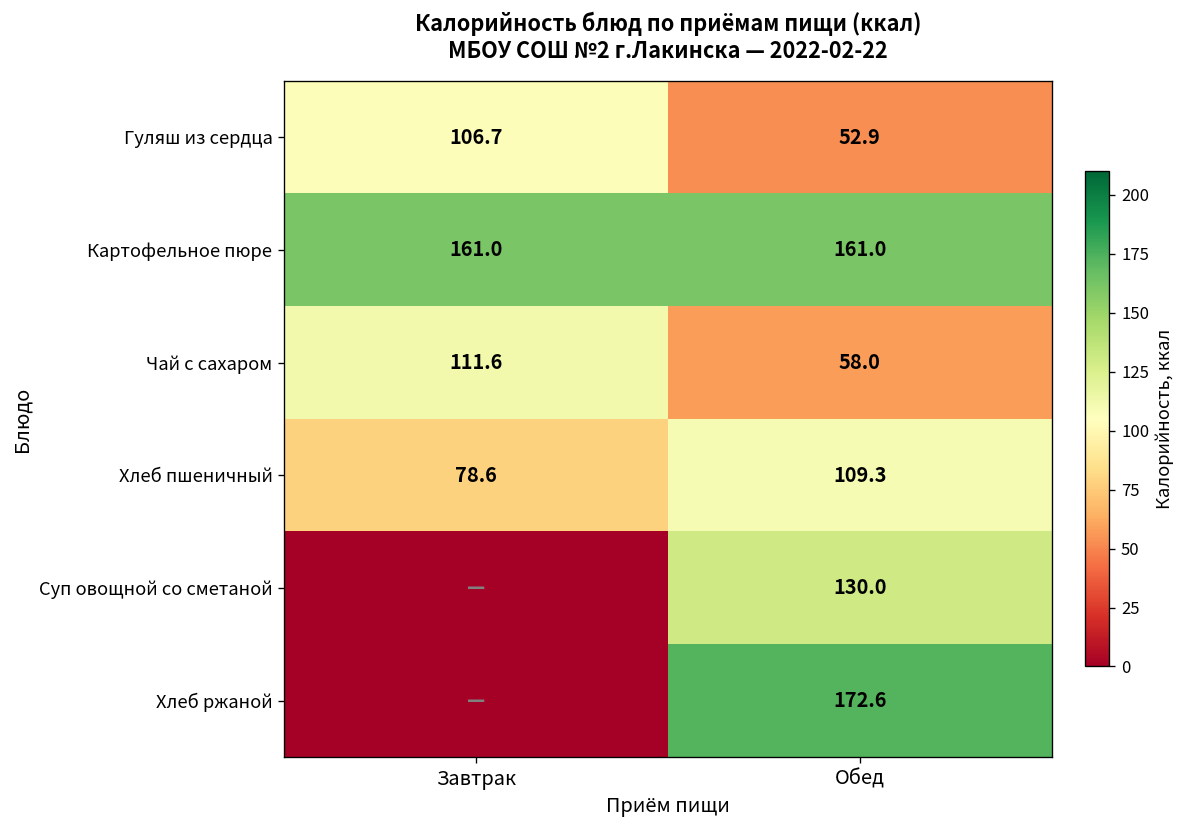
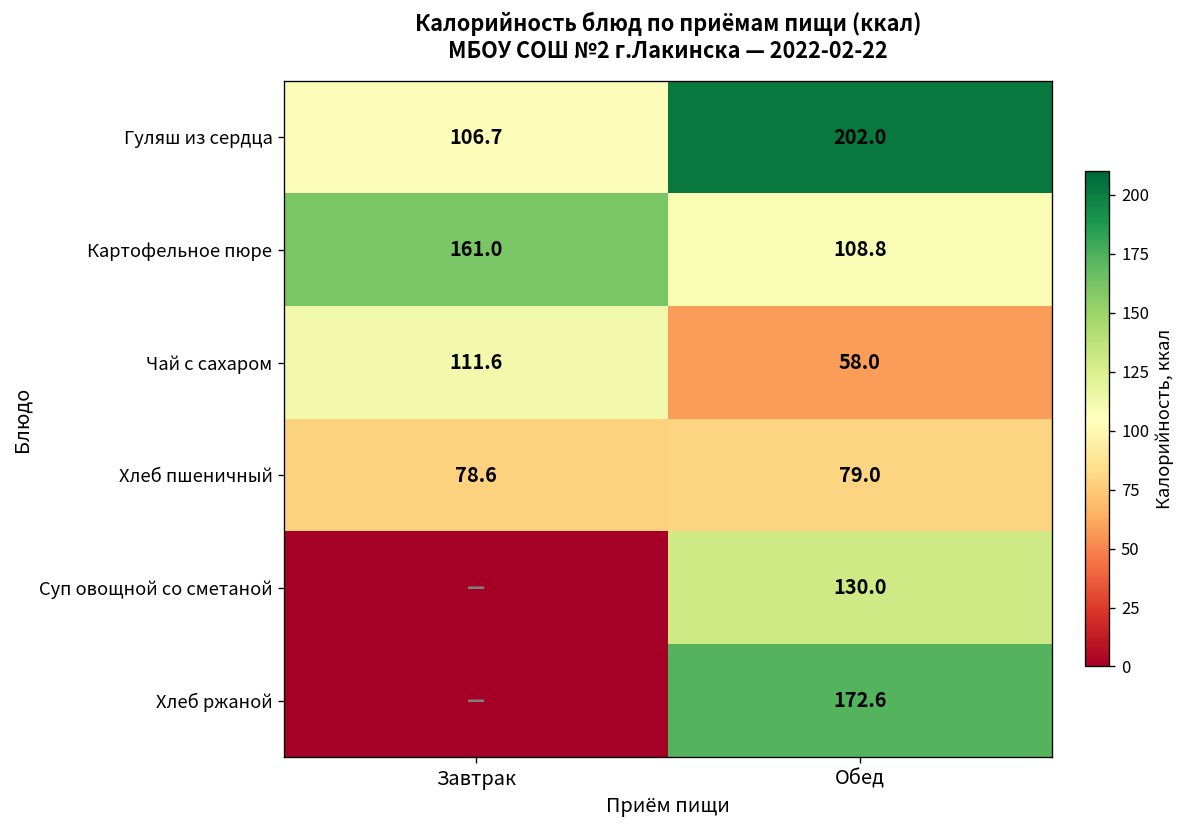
Гуляш из сердца, Обед: 52.9 -> 202.0
Картофельное пюре, Обед: 161.0 -> 108.8
Хлеб пшеничный, Обед: 109.3 -> 79.0
